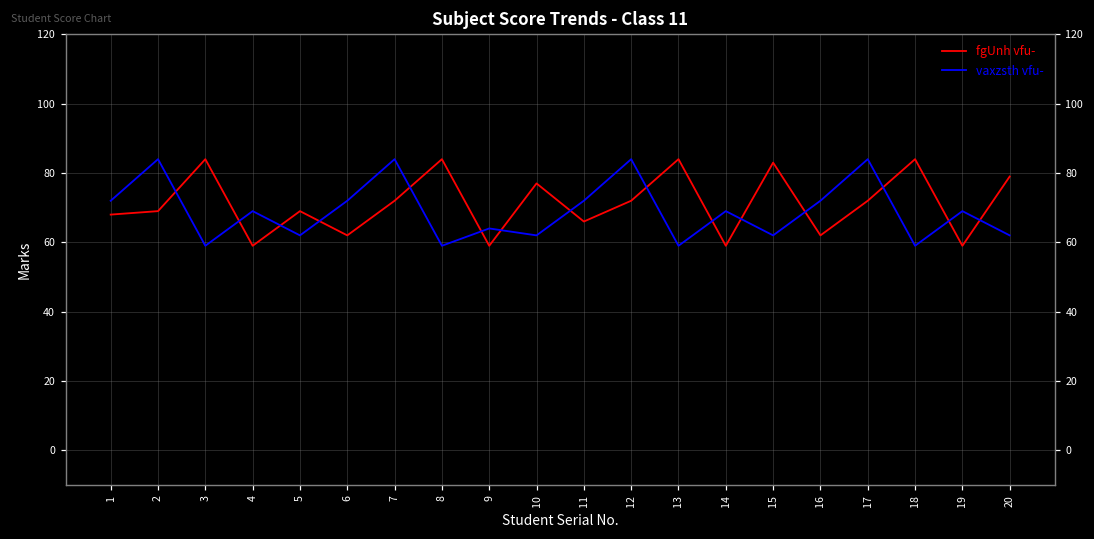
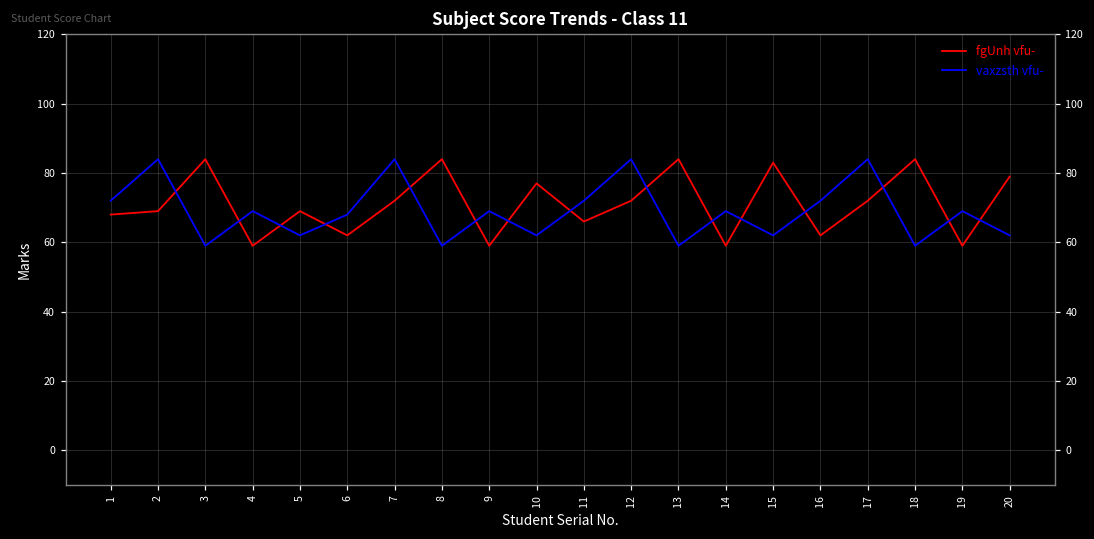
vaxzsth vfu-, 6: 72 -> 68
vaxzsth vfu-, 9: 64 -> 69
